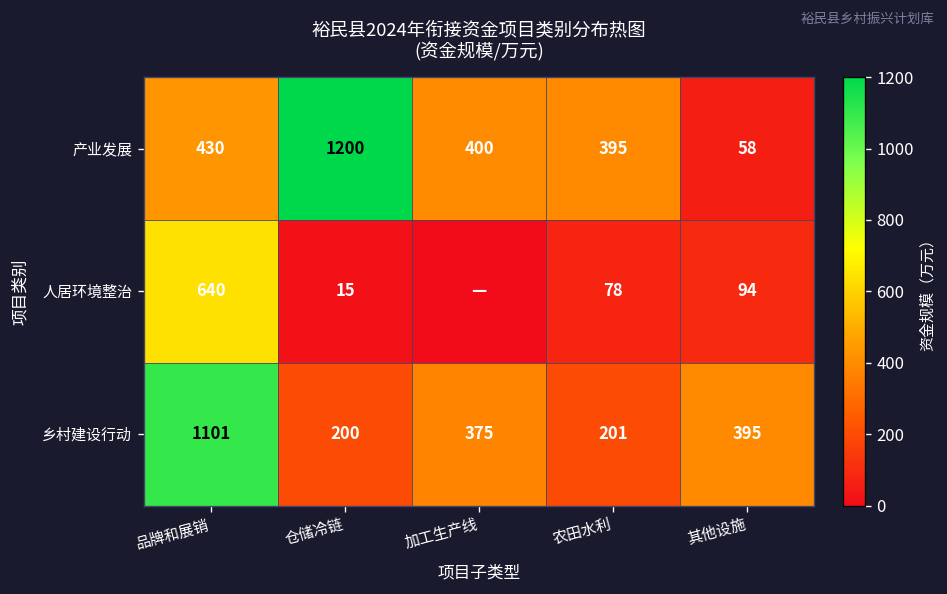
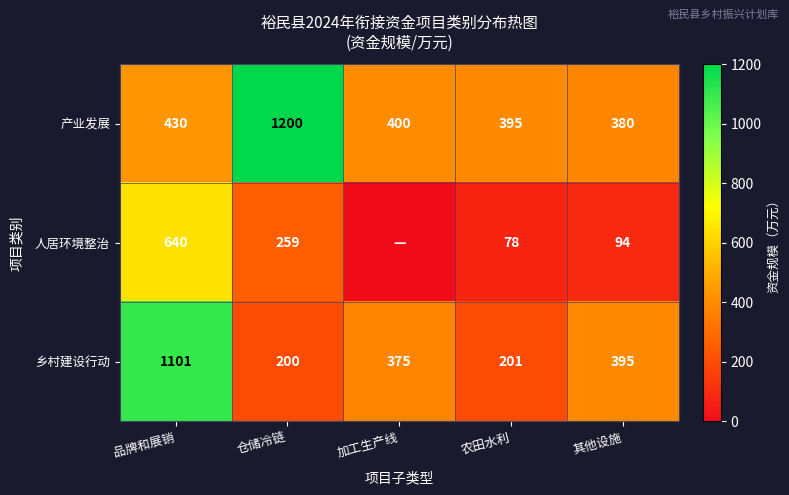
产业发展, 其他设施: 58 -> 380
人居环境整治, 仓储冷链: 15 -> 259
